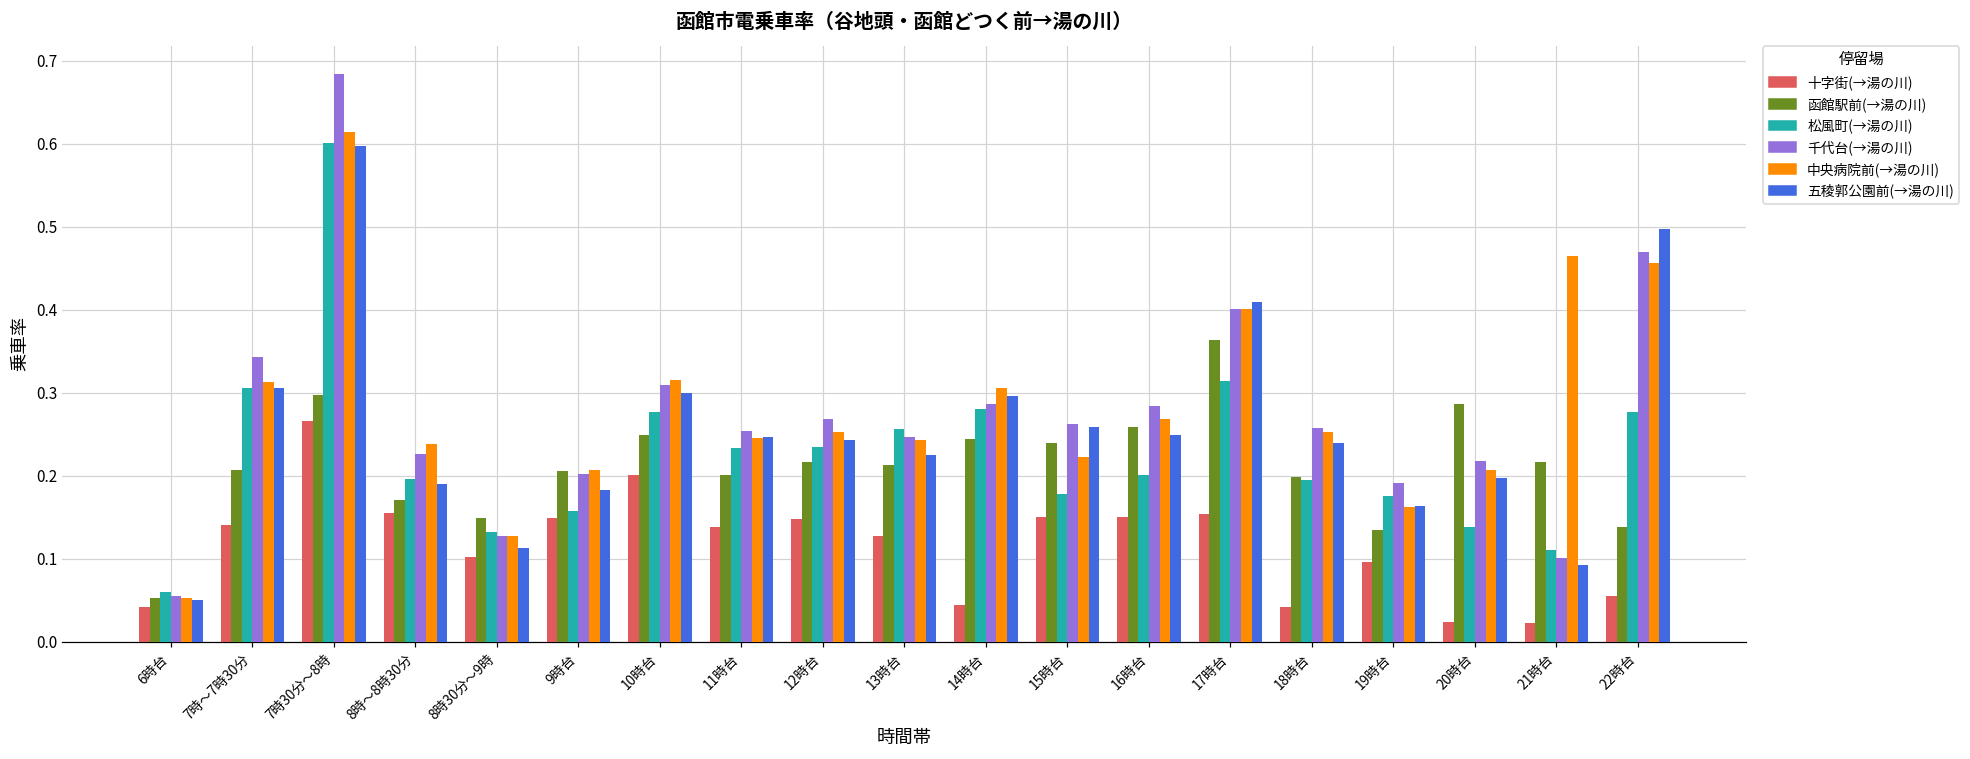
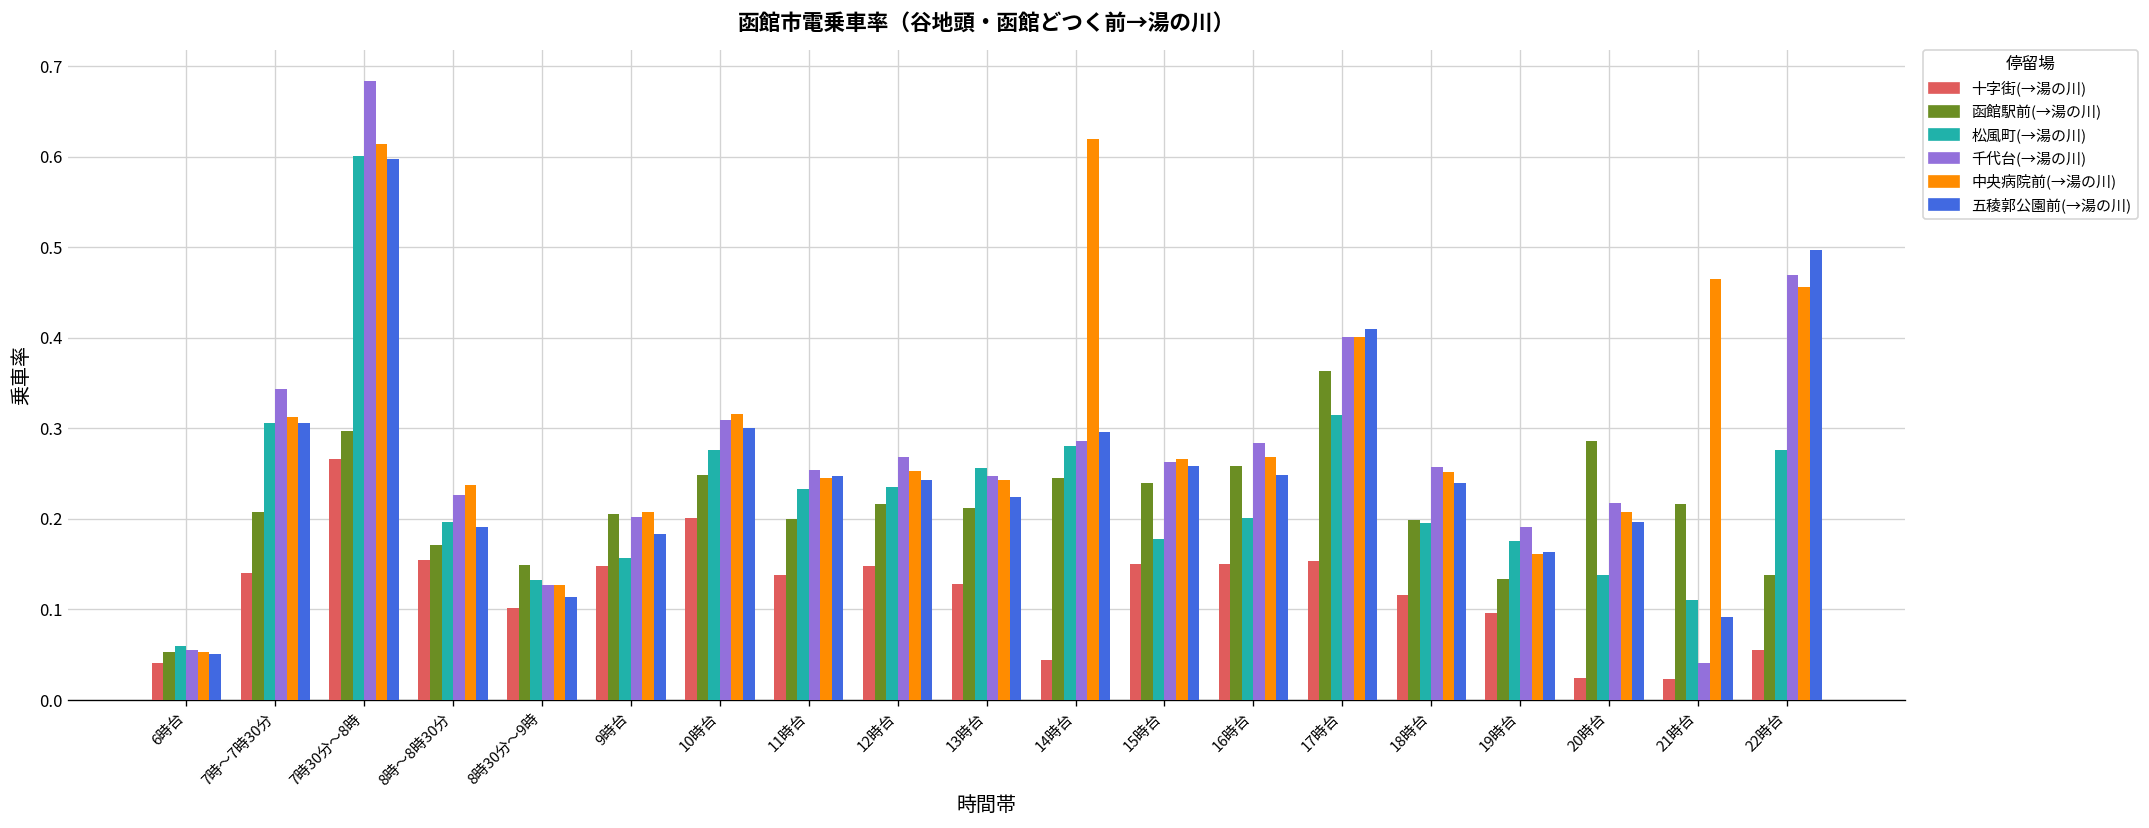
中央病院前(→湯の川), 14時台: 0.31 -> 0.62
中央病院前(→湯の川), 15時台: 0.22 -> 0.27
十字街(→湯の川), 18時台: 0.04 -> 0.12
千代台(→湯の川), 21時台: 0.10 -> 0.04
